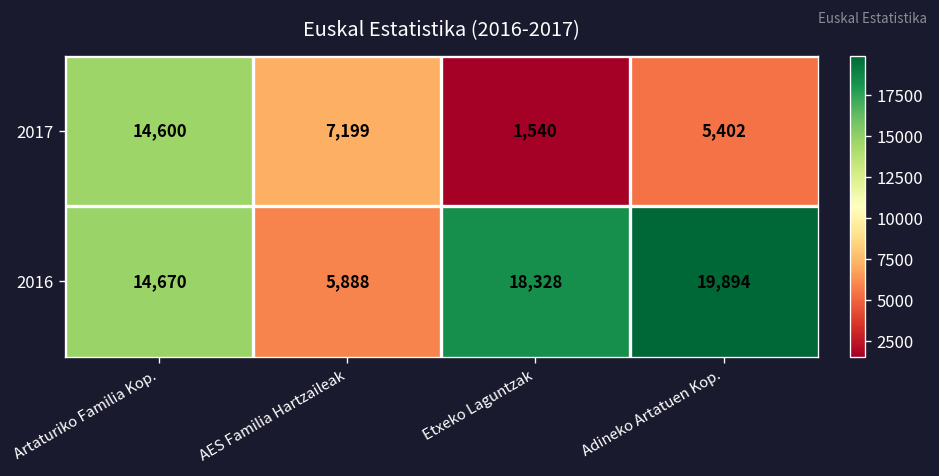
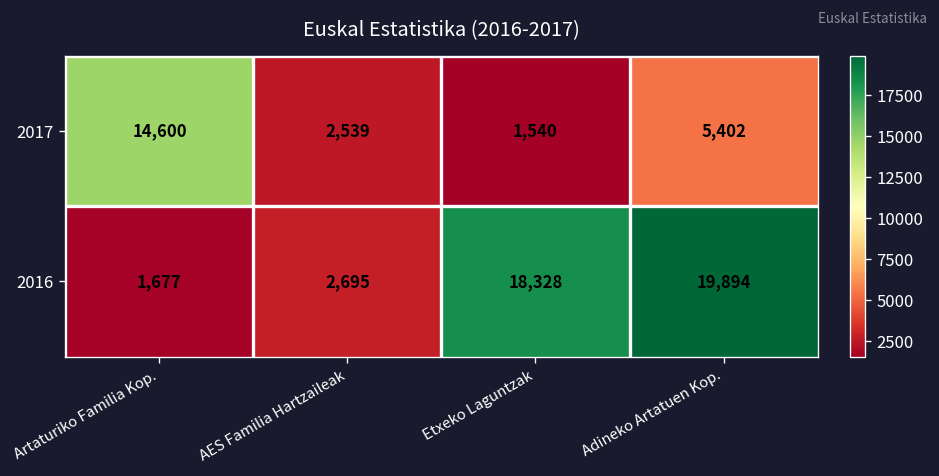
2017, AES Familia Hartzaileak: 7,199 -> 2,539
2016, Artaturiko Familia Kop.: 14,670 -> 1,677
2016, AES Familia Hartzaileak: 5,888 -> 2,695
